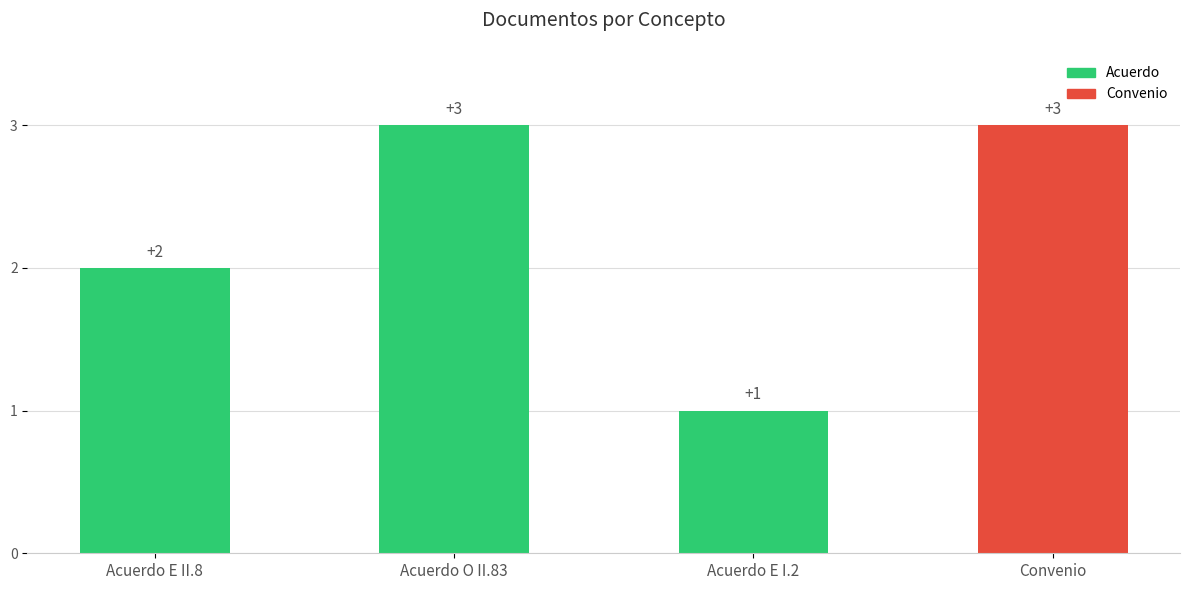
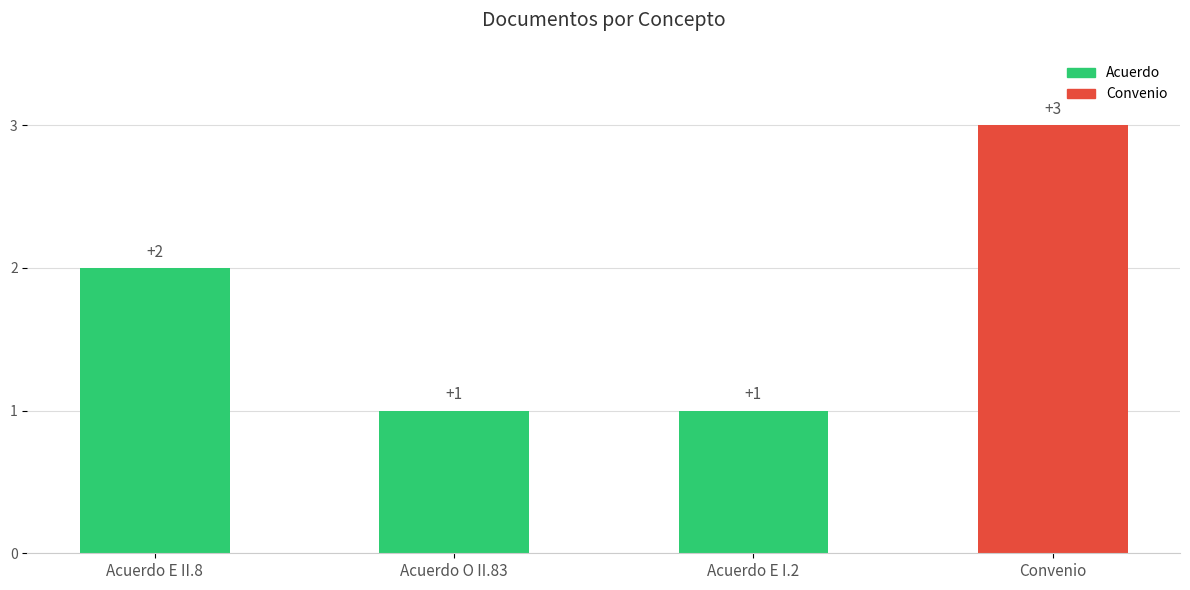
Acuerdo O II.83: +3 -> +1
